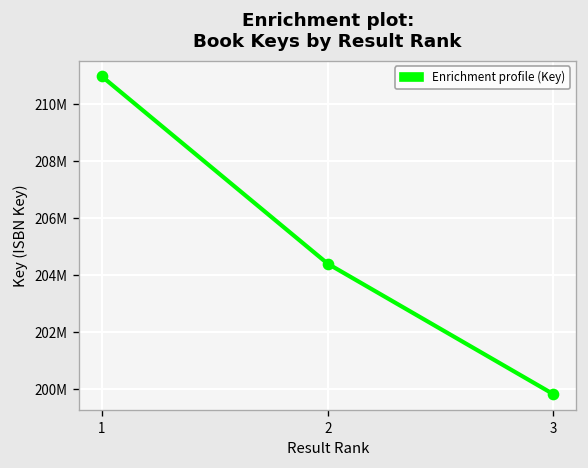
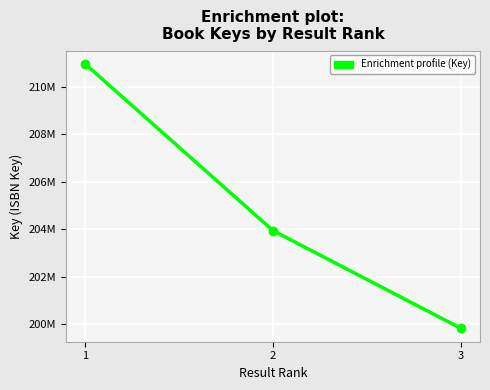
2: 204400000 -> 203900000
